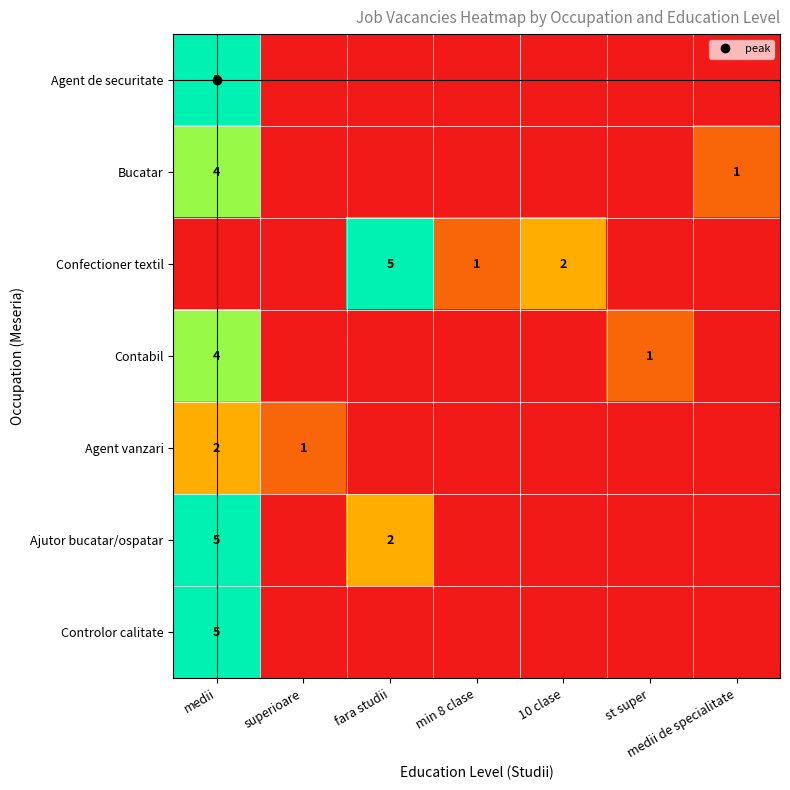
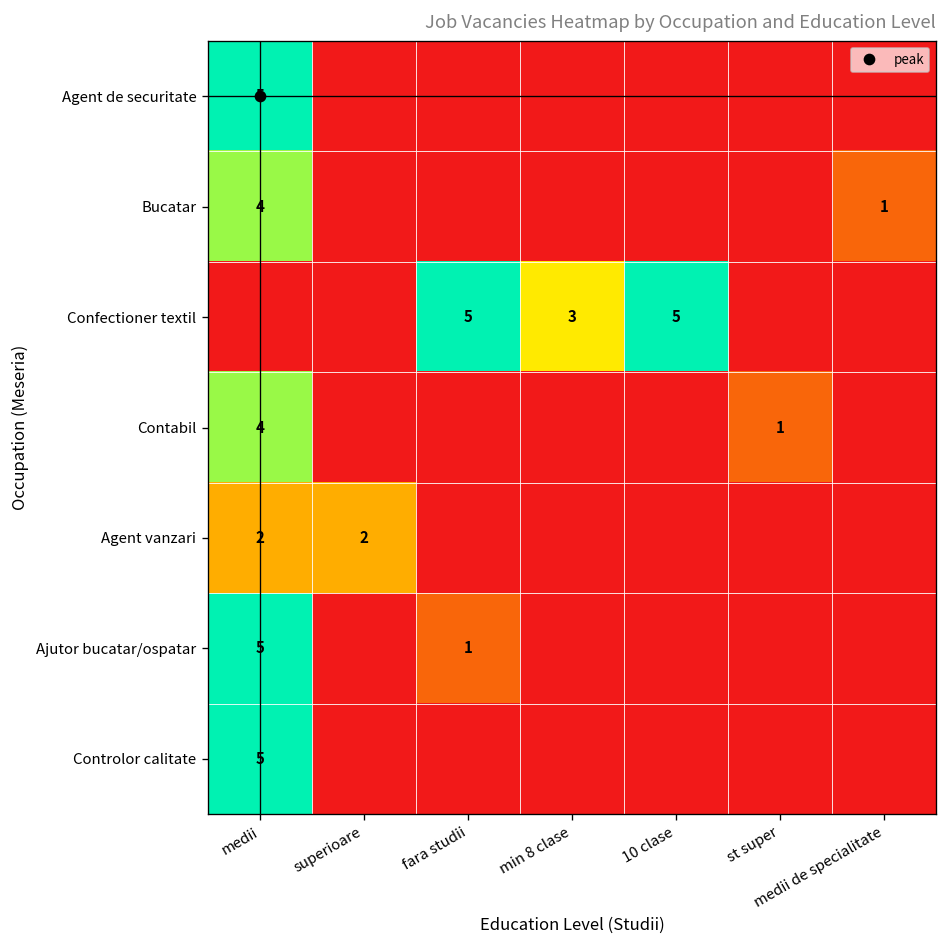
Confectioner textil, min 8 clase: 1 -> 3
Confectioner textil, 10 clase: 2 -> 5
Agent vanzari, superioare: 1 -> 2
Ajutor bucatar/ospatar, fara studii: 2 -> 1
